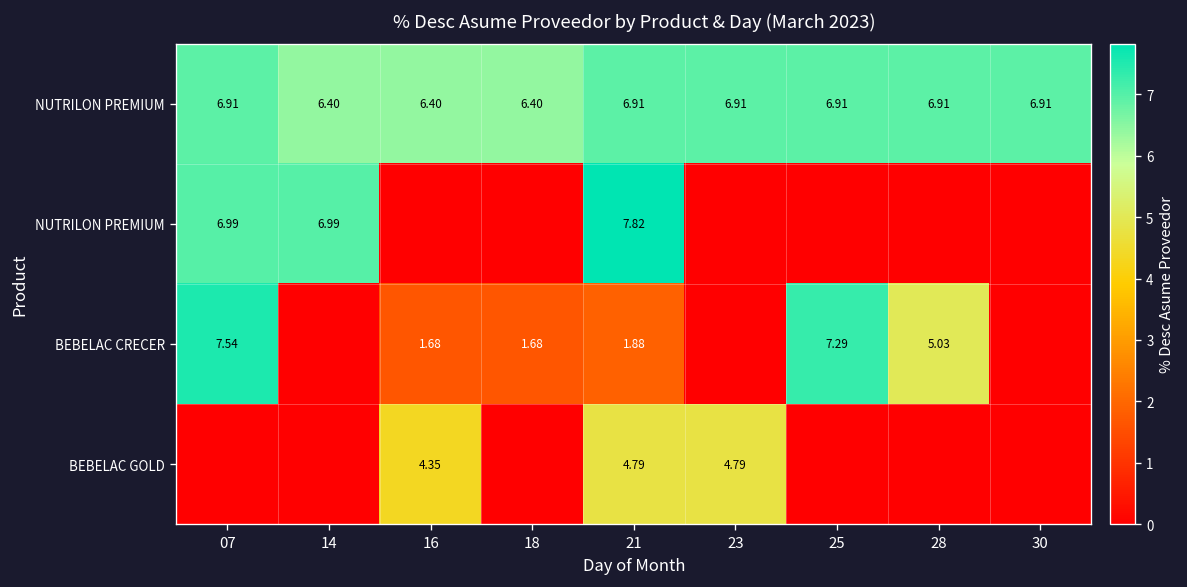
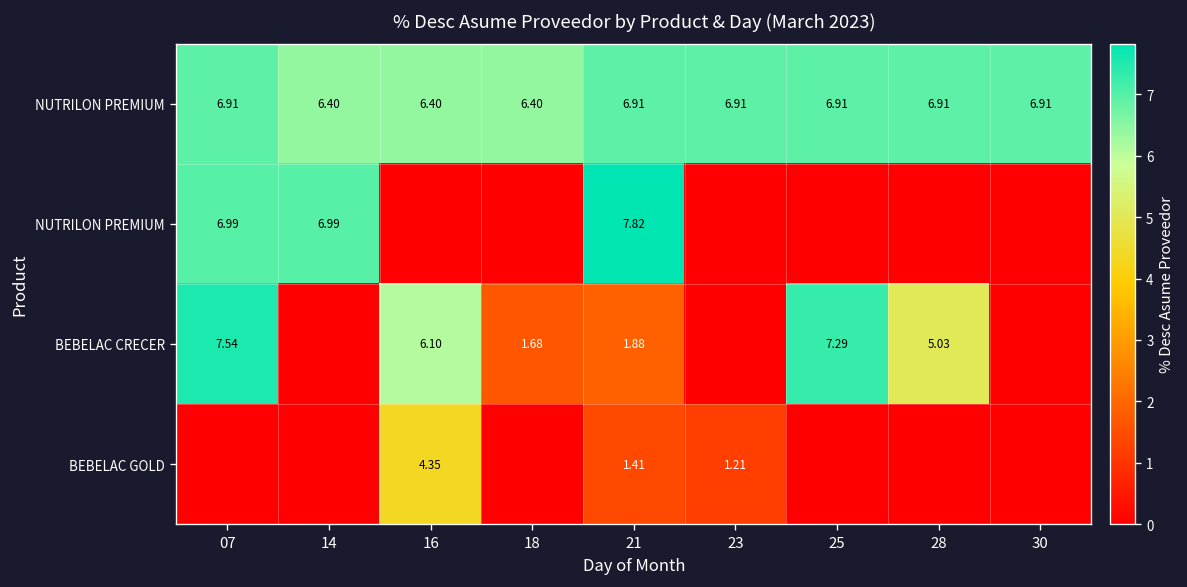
BEBELAC CRECER, 16: 1.68 -> 6.10
BEBELAC GOLD, 21: 4.79 -> 1.41
BEBELAC GOLD, 23: 4.79 -> 1.21
